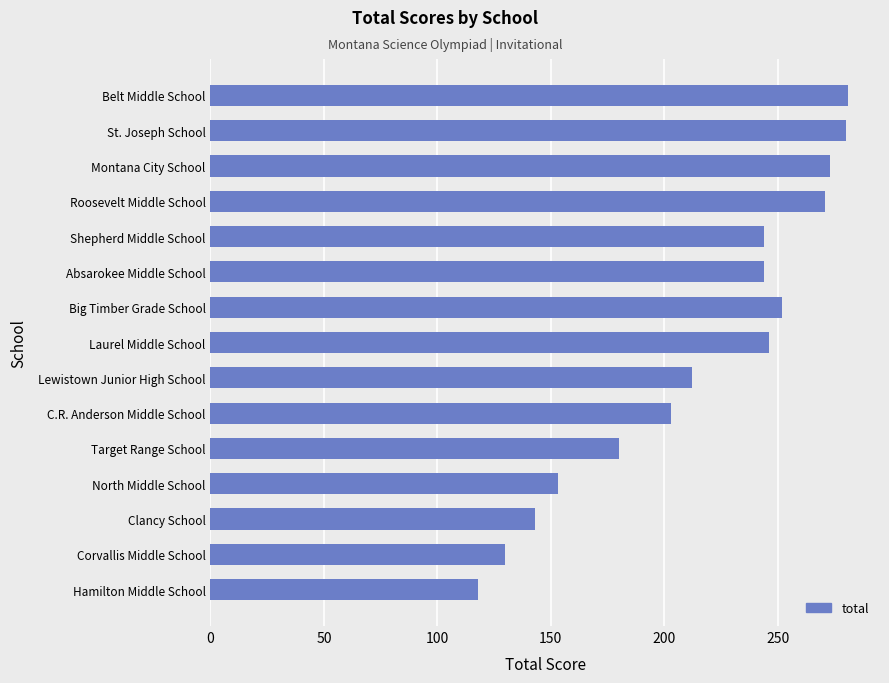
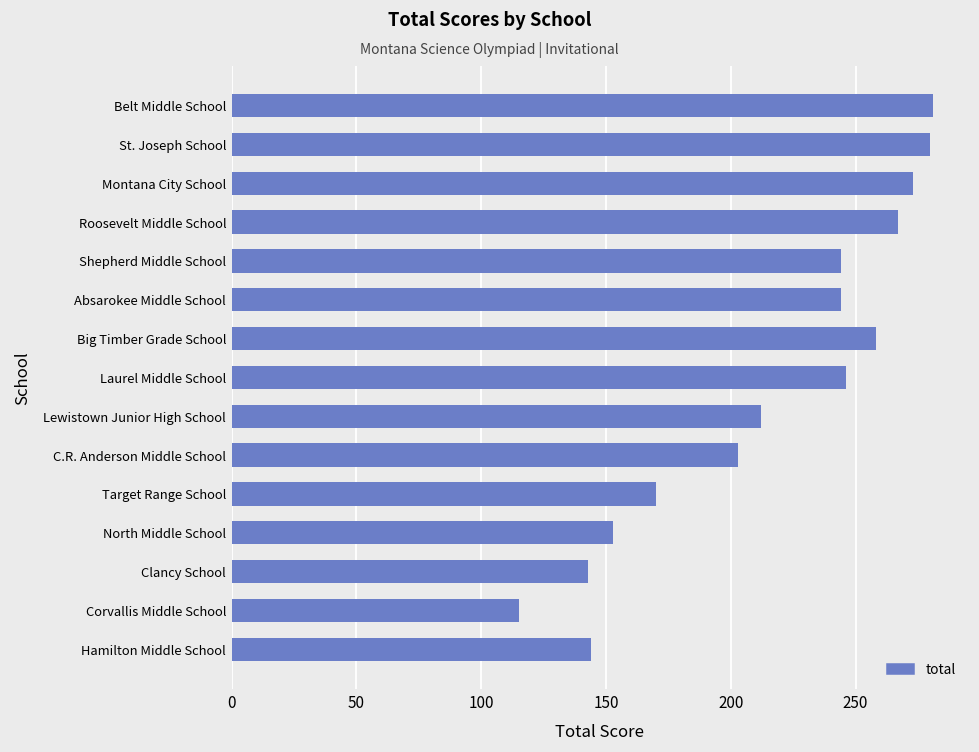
Roosevelt Middle School: 271 -> 267
Big Timber Grade School: 252 -> 258
Target Range School: 180 -> 170
Corvallis Middle School: 130 -> 115
Hamilton Middle School: 118 -> 144
